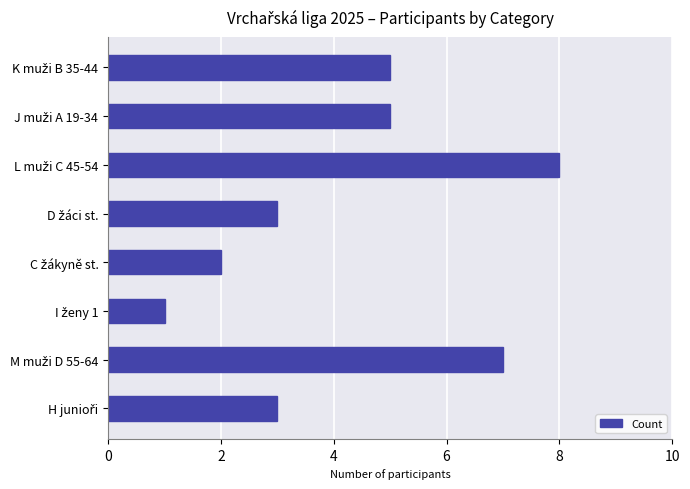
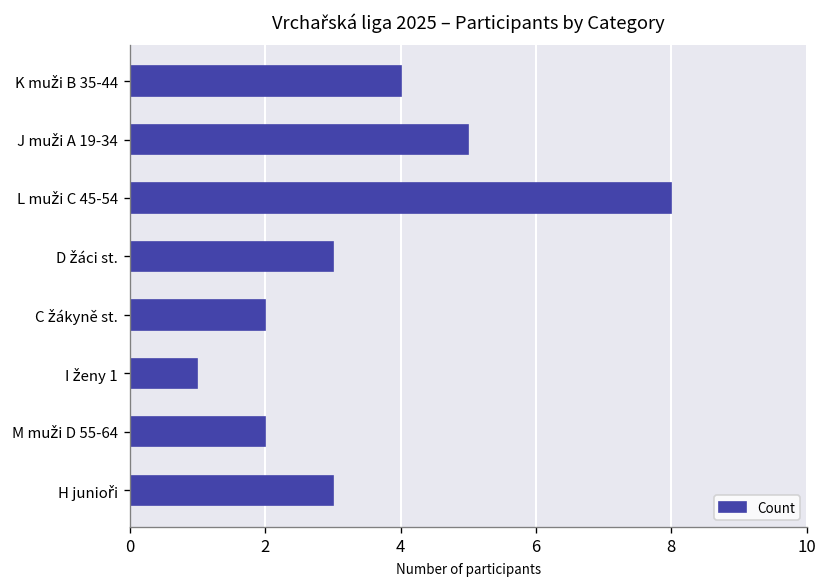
K muži B 35-44: 5 -> 4
M muži D 55-64: 7 -> 2
